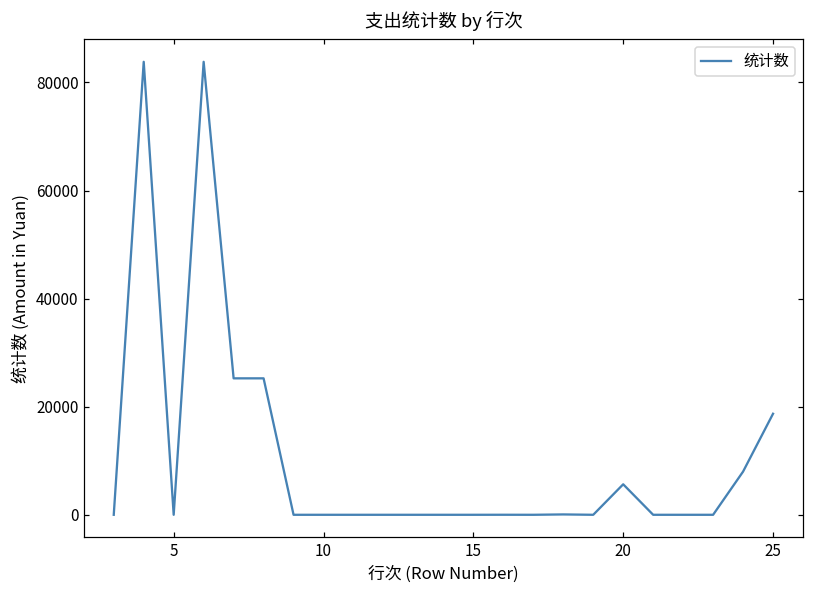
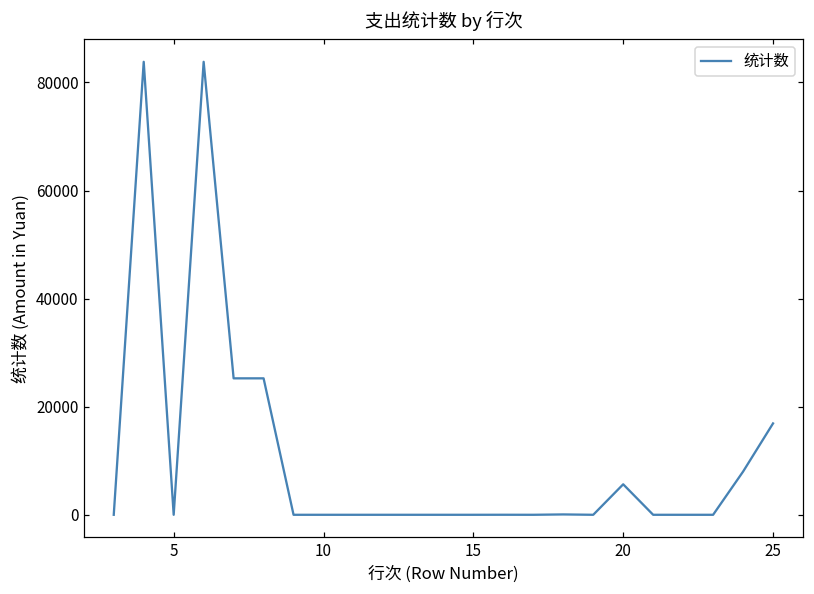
25: 19000 -> 17000
